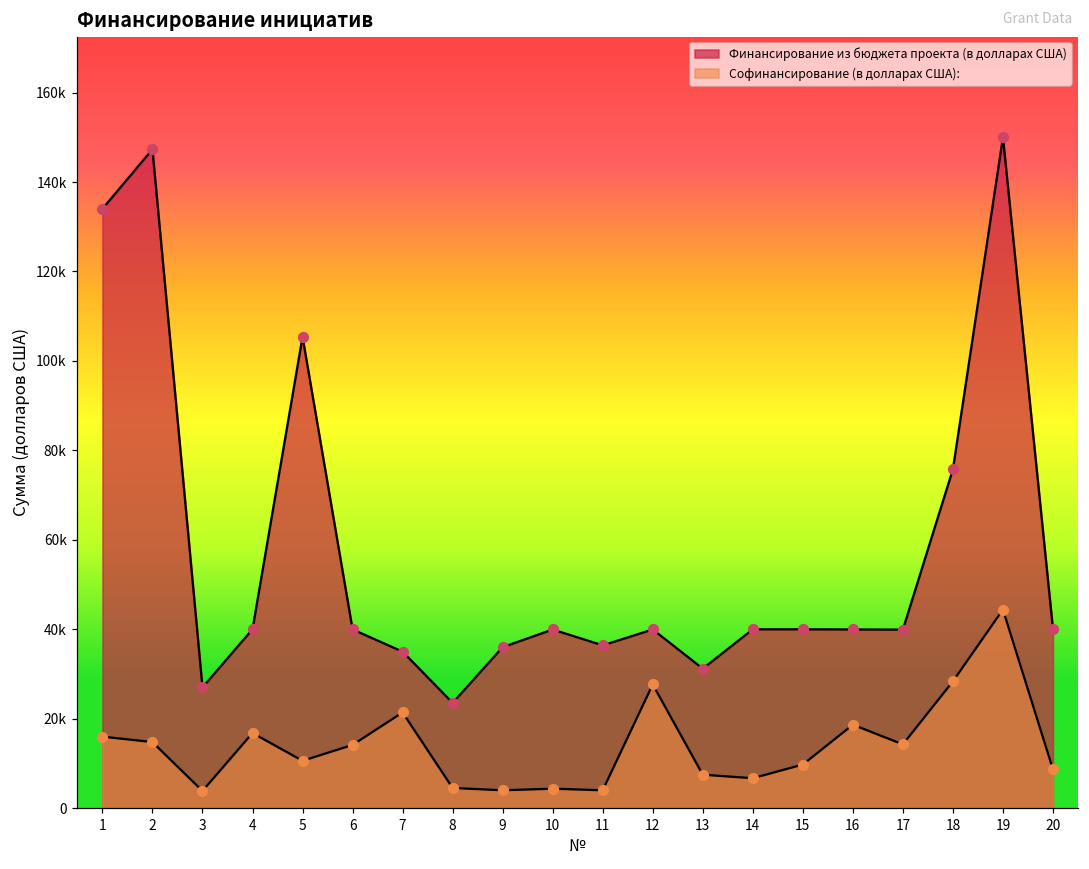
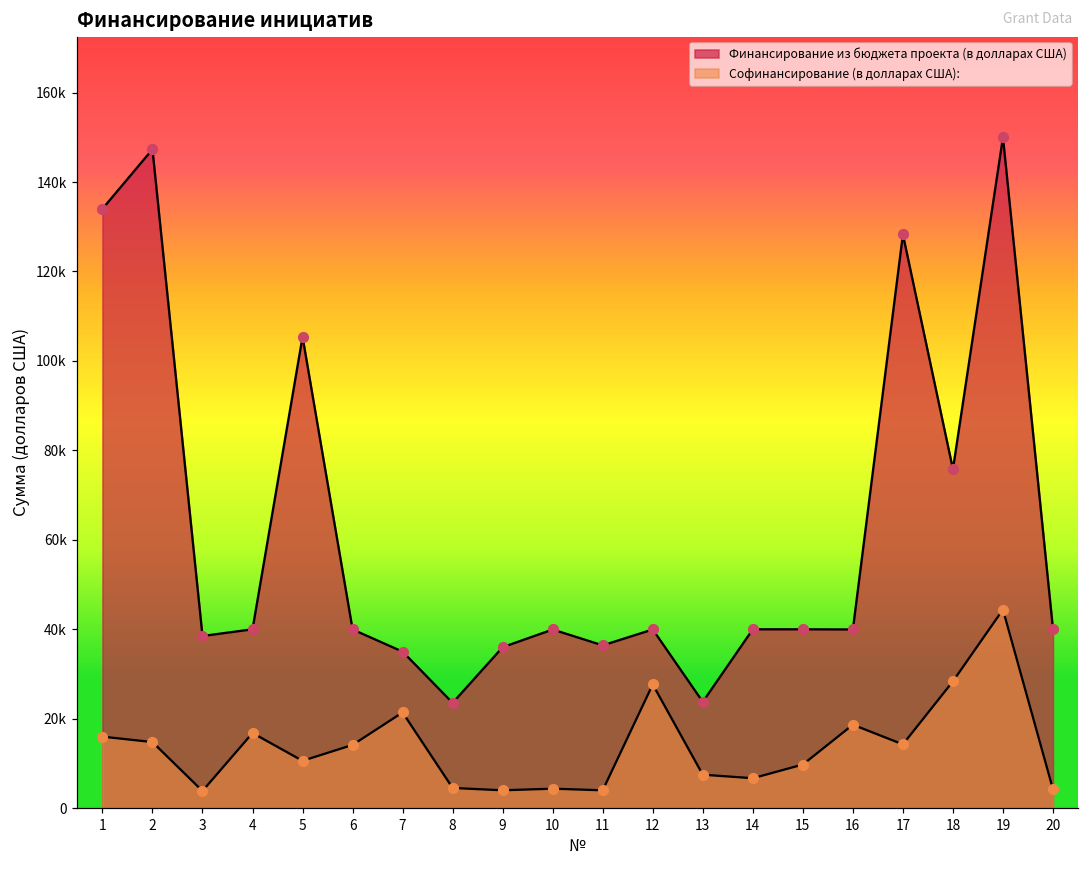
Финансирование из бюджета проекта (в долларах США), 3: 27000 -> 39000
Финансирование из бюджета проекта (в долларах США), 13: 31000 -> 24000
Финансирование из бюджета проекта (в долларах США), 17: 40000 -> 128000
Софинансирование (в долларах США):, 20: 9000 -> 4000
